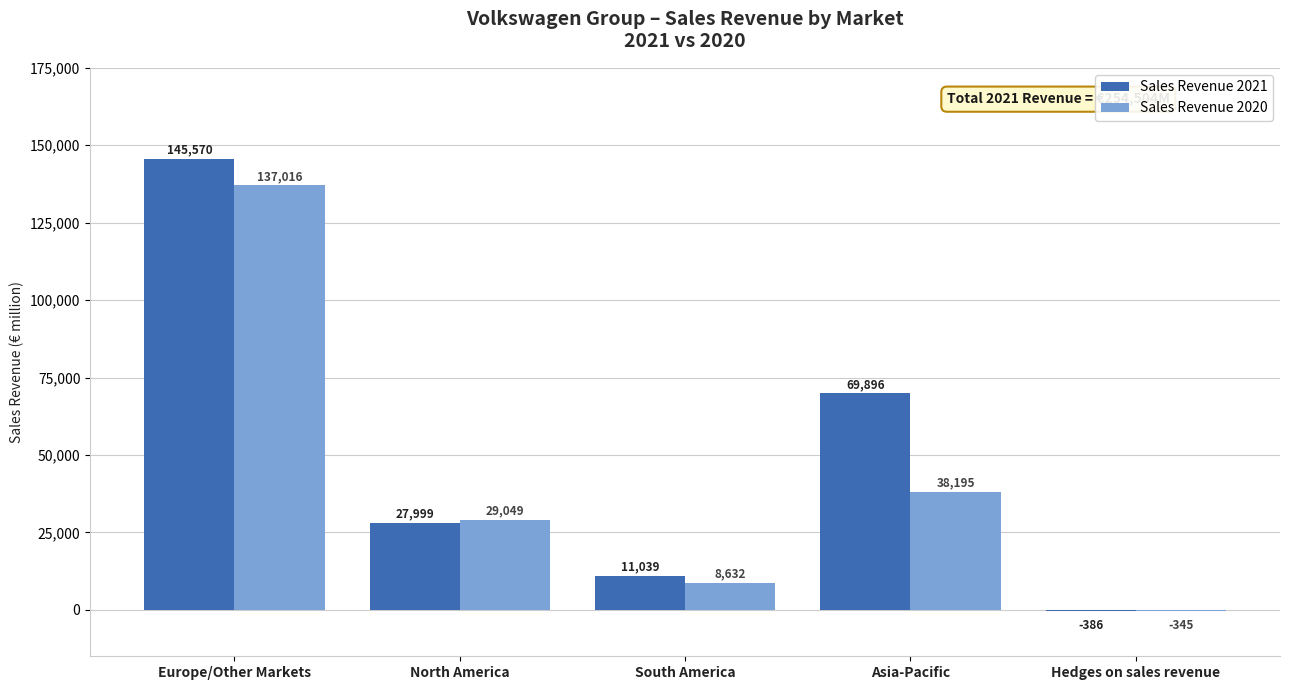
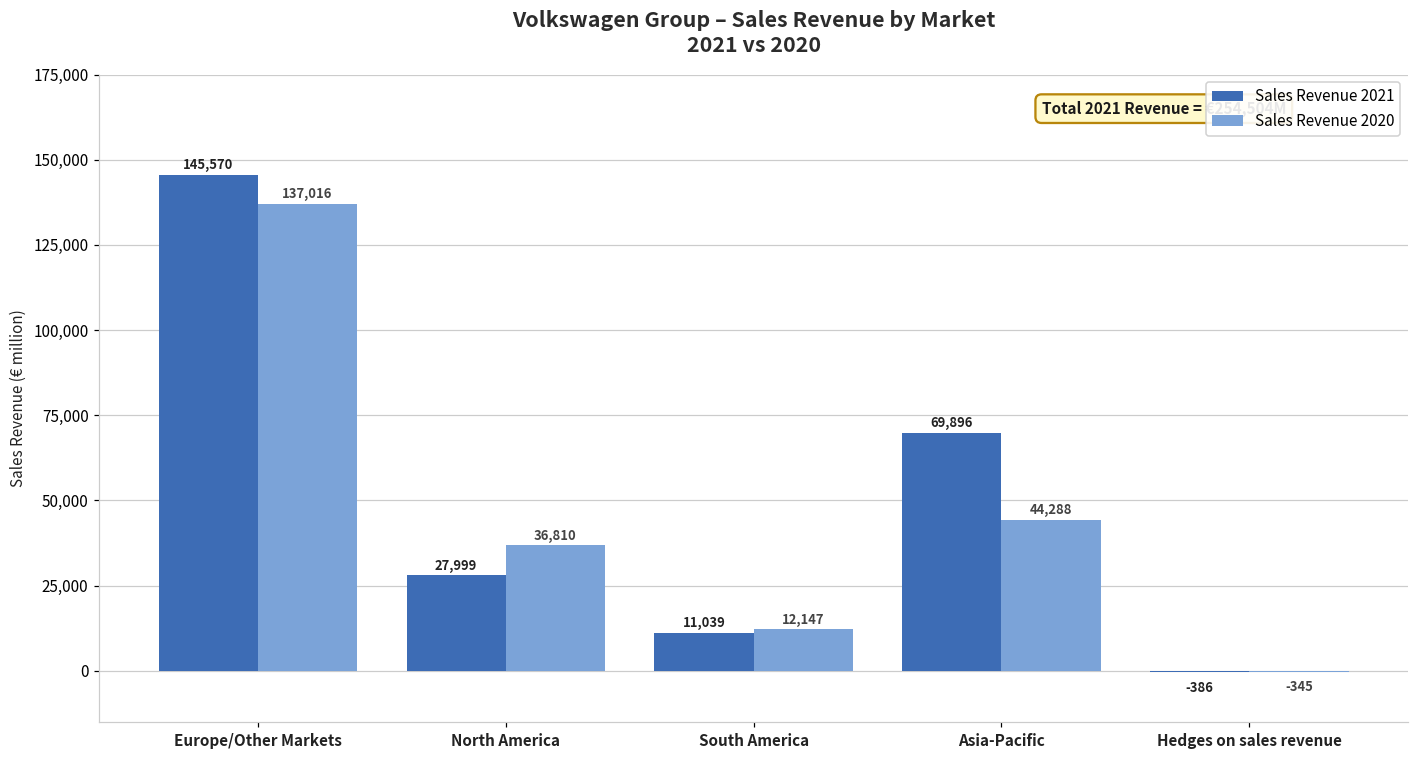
Sales Revenue 2020, North America: 29,049 -> 36,810
Sales Revenue 2020, South America: 8,632 -> 12,147
Sales Revenue 2020, Asia-Pacific: 38,195 -> 44,288
